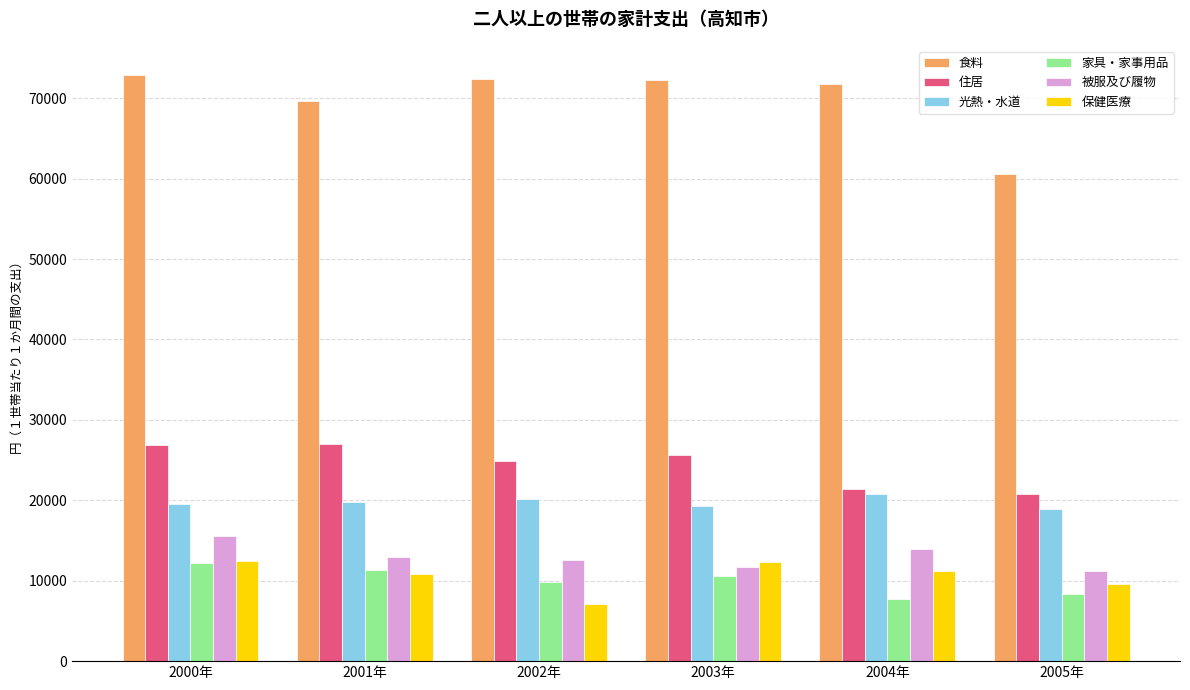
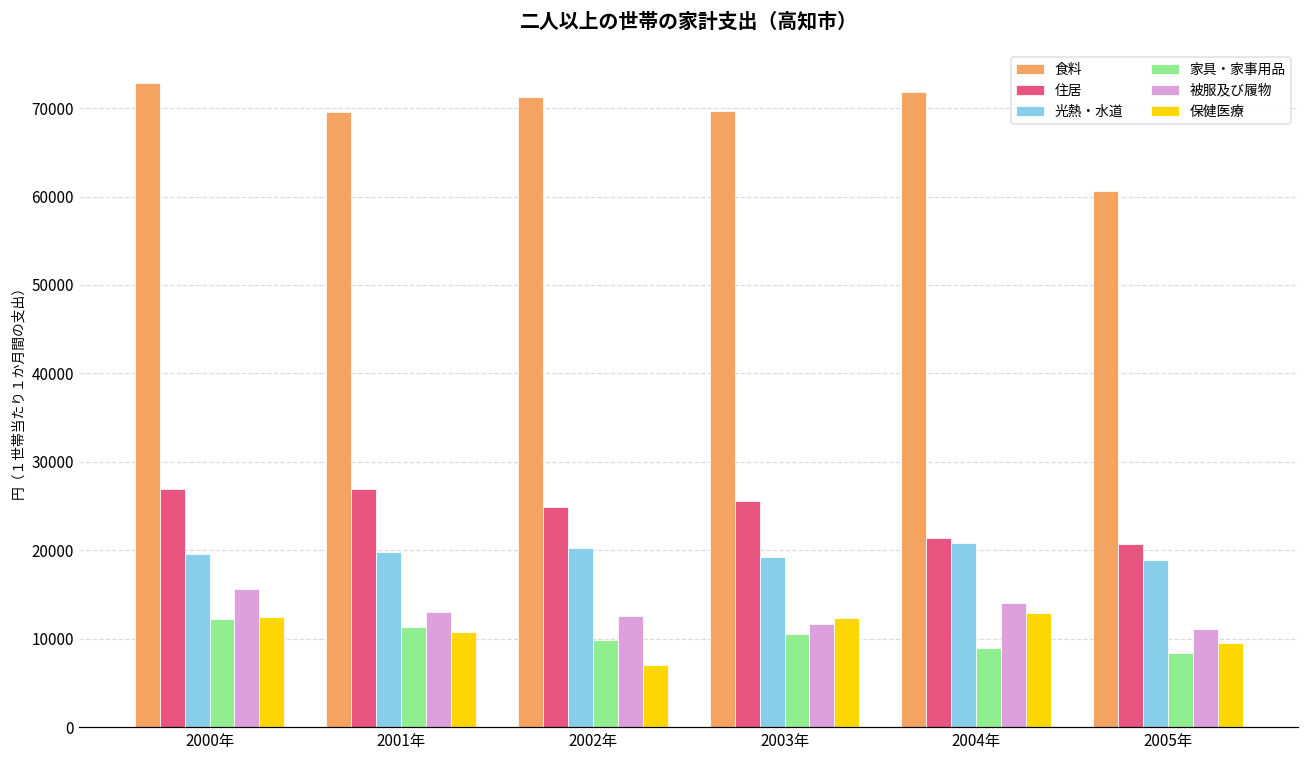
食料, 2002年: 72000 -> 71000
食料, 2003年: 72000 -> 70000
家具・家事用品, 2004年: 8000 -> 9000
保健医療, 2004年: 11000 -> 13000
